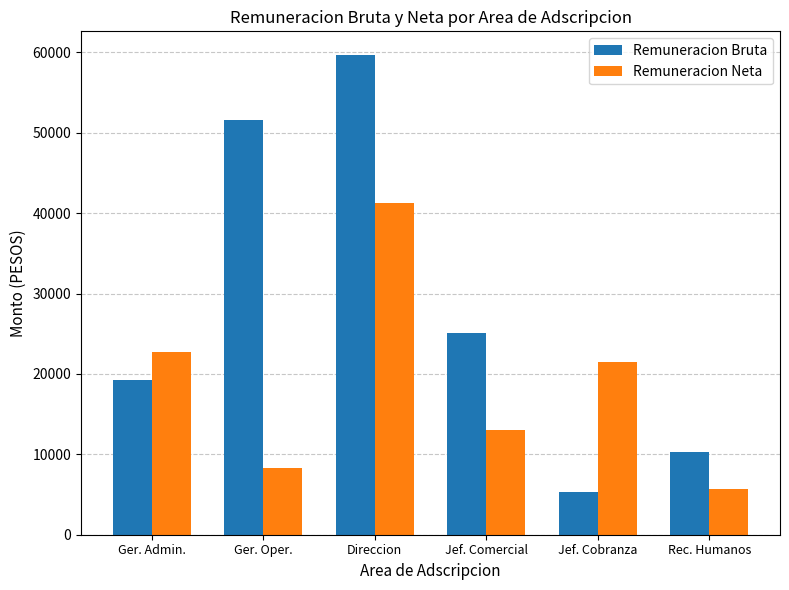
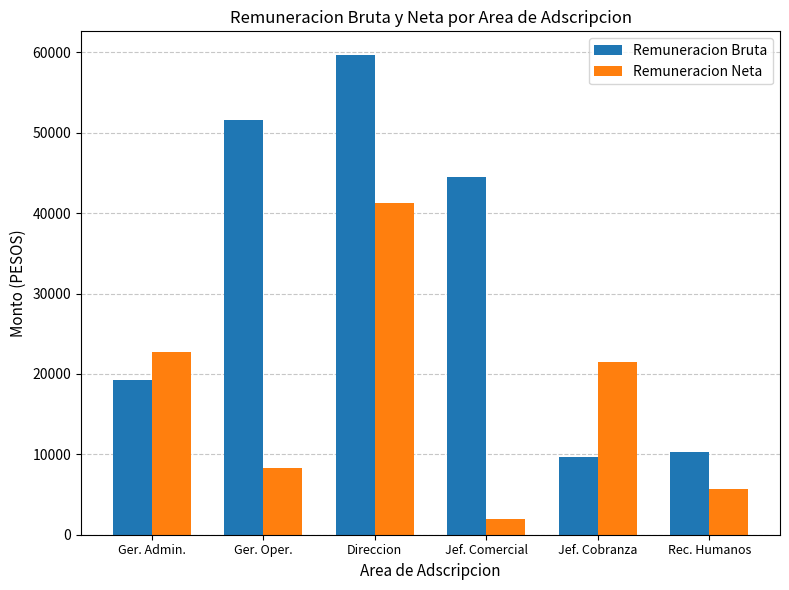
Remuneracion Bruta, Jef. Comercial: 25000 -> 44000
Remuneracion Neta, Jef. Comercial: 13000 -> 2000
Remuneracion Bruta, Jef. Cobranza: 5000 -> 10000
